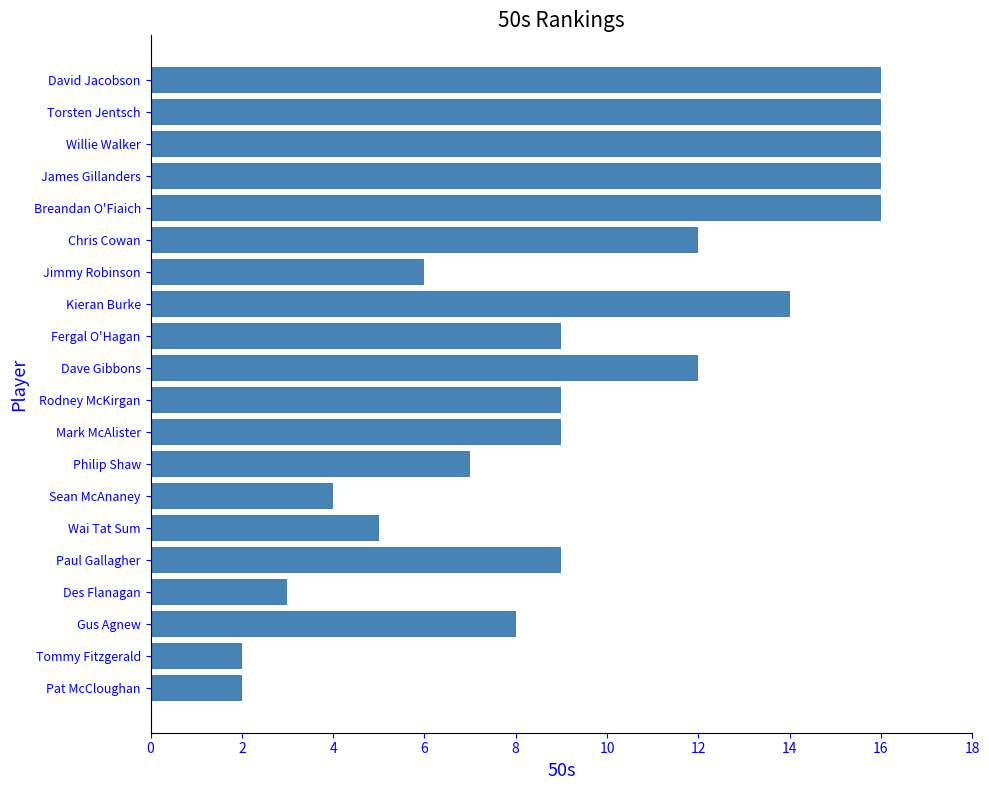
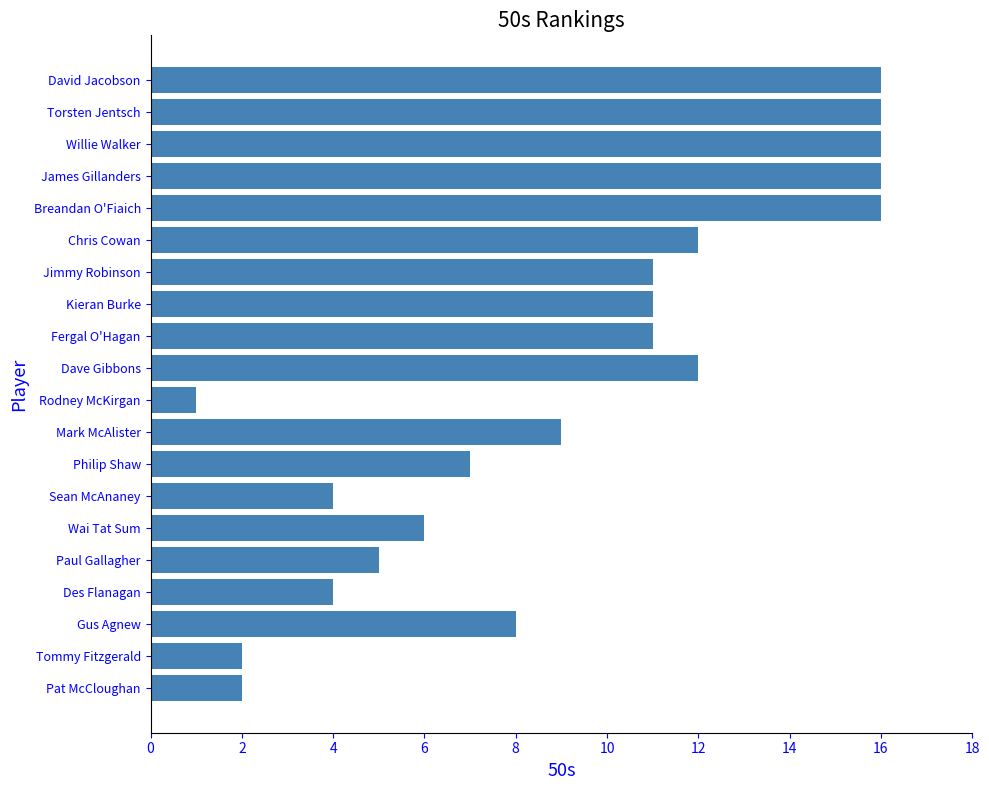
Jimmy Robinson: 6 -> 11
Kieran Burke: 14 -> 11
Fergal O'Hagan: 9 -> 11
Rodney McKirgan: 9 -> 1
Wai Tat Sum: 5 -> 6
Paul Gallagher: 9 -> 5
Des Flanagan: 3 -> 4
